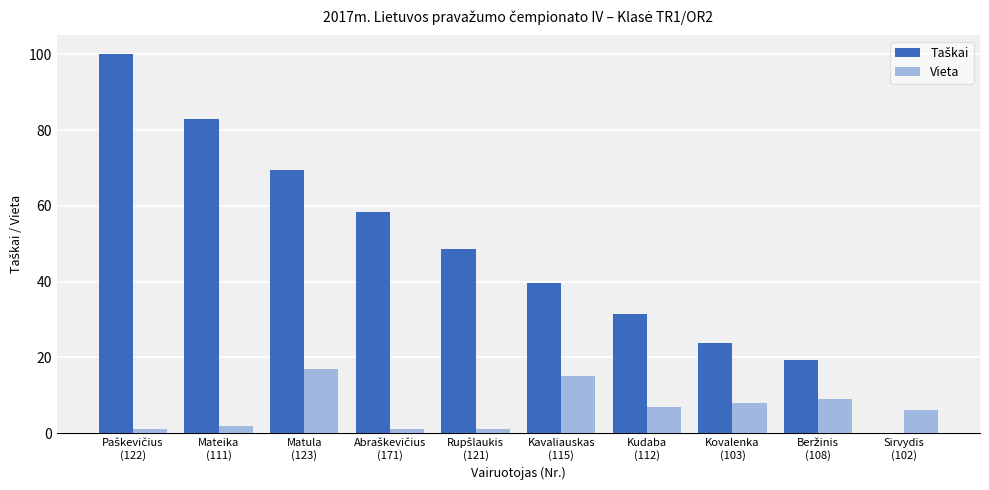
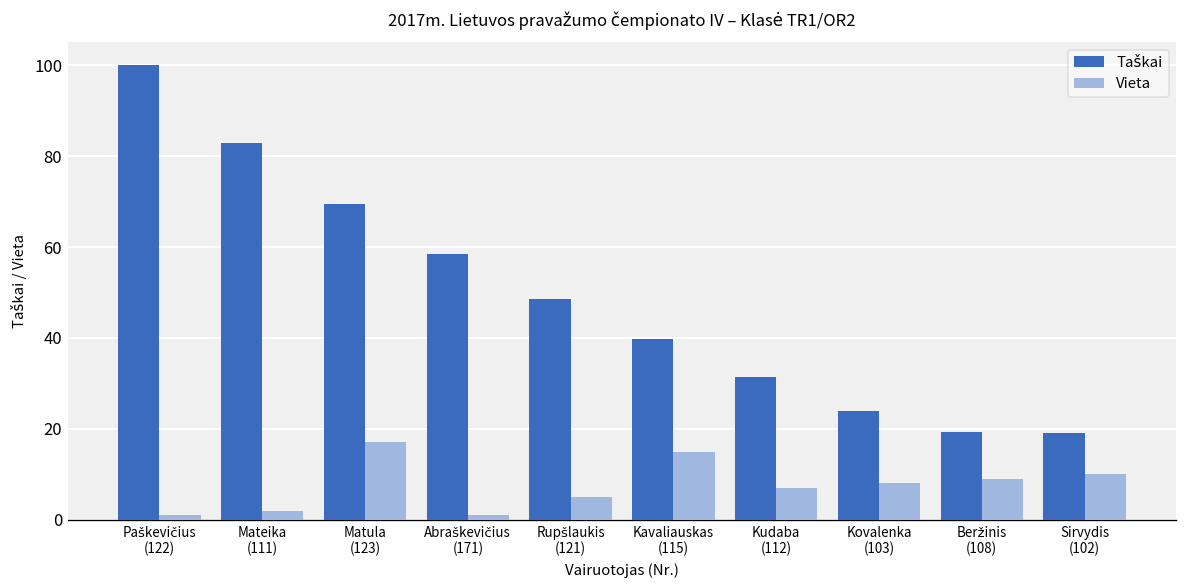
Vieta, Rupšlaukis (121): 1 -> 5
Taškai, Sirvydis (102): 0 -> 19
Vieta, Sirvydis (102): 6 -> 10
